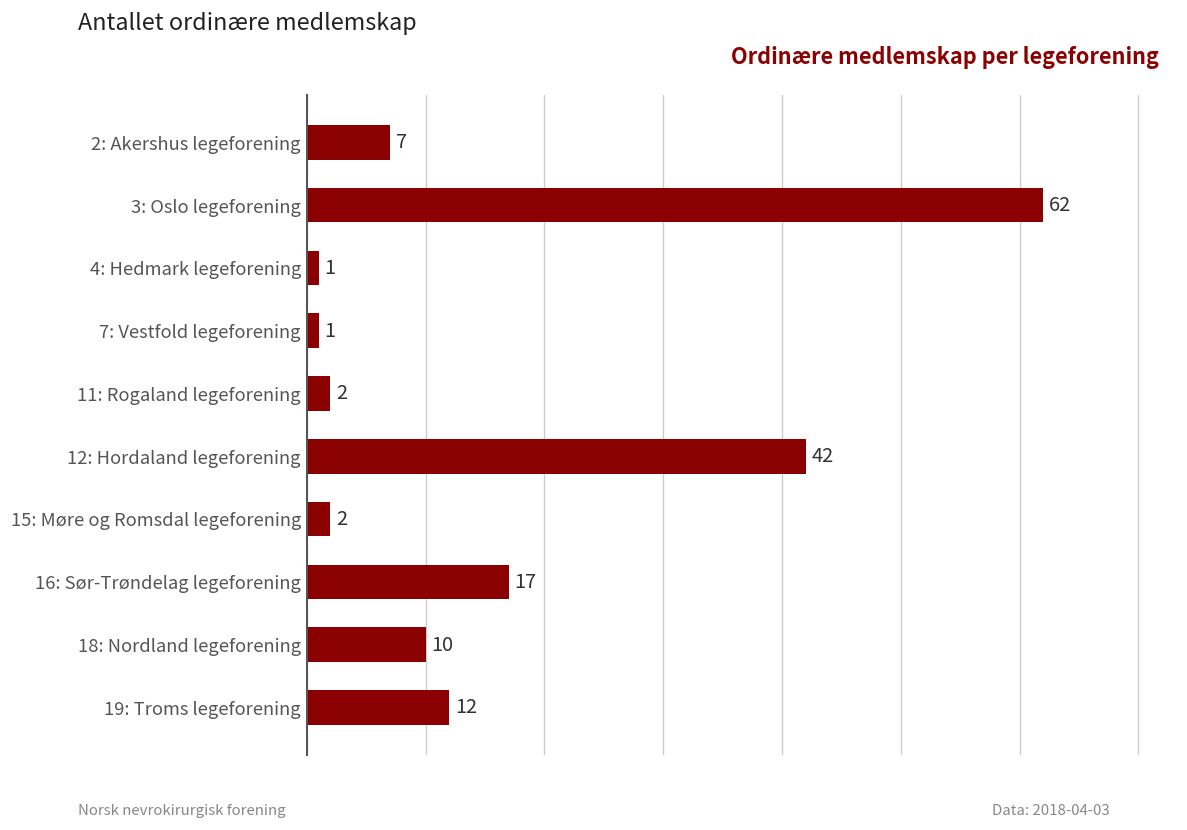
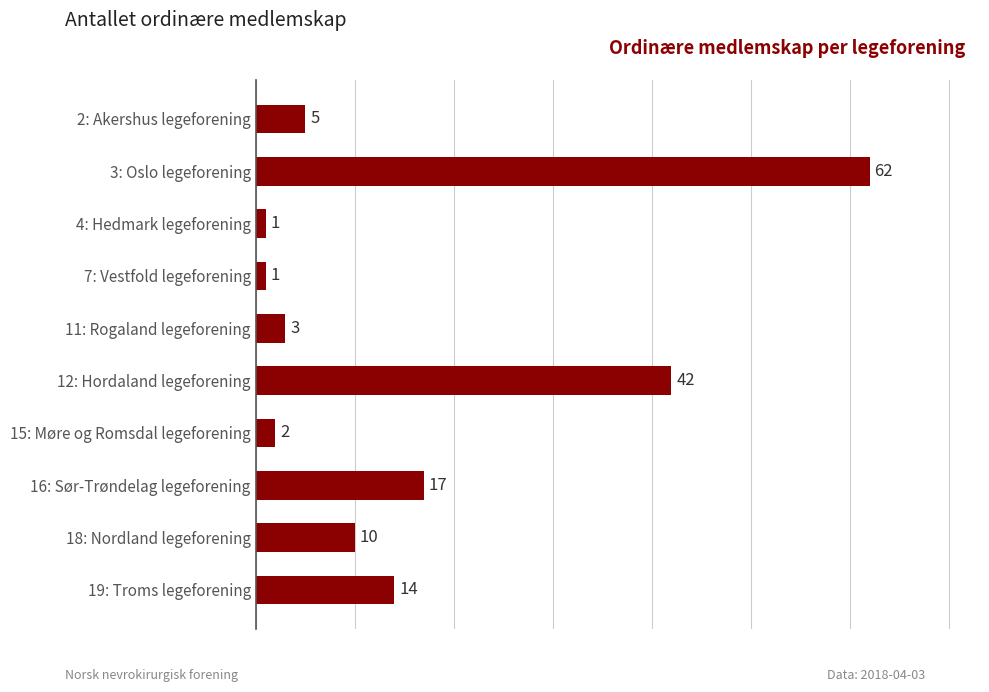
2: Akershus legeforening: 7 -> 5
11: Rogaland legeforening: 2 -> 3
19: Troms legeforening: 12 -> 14
